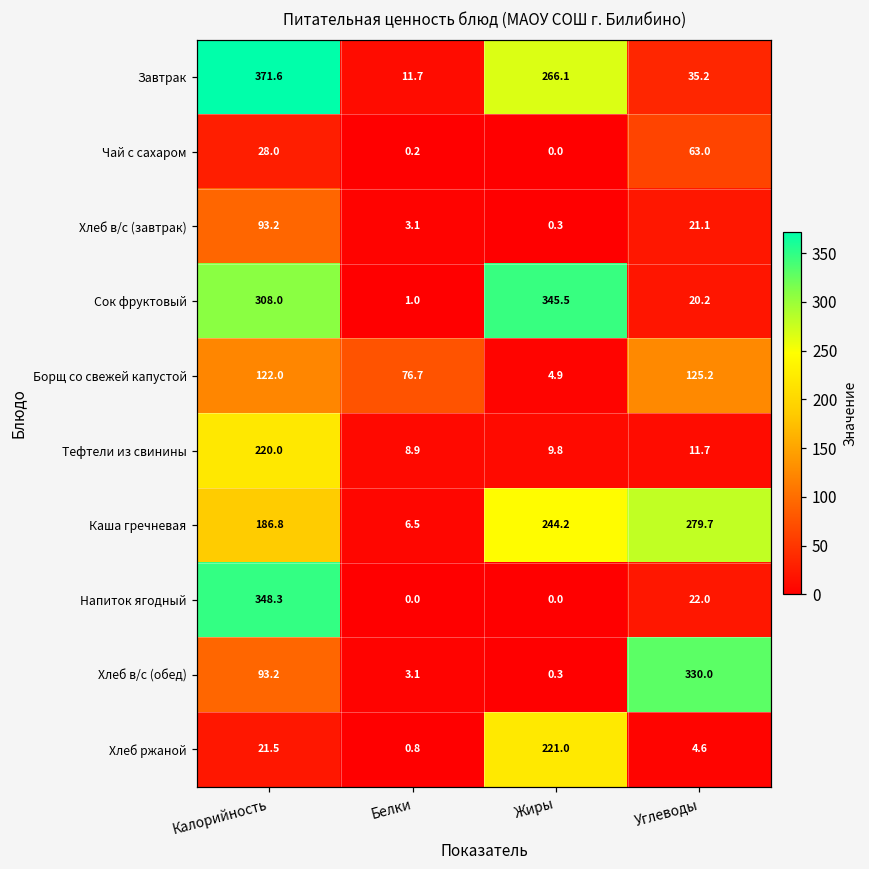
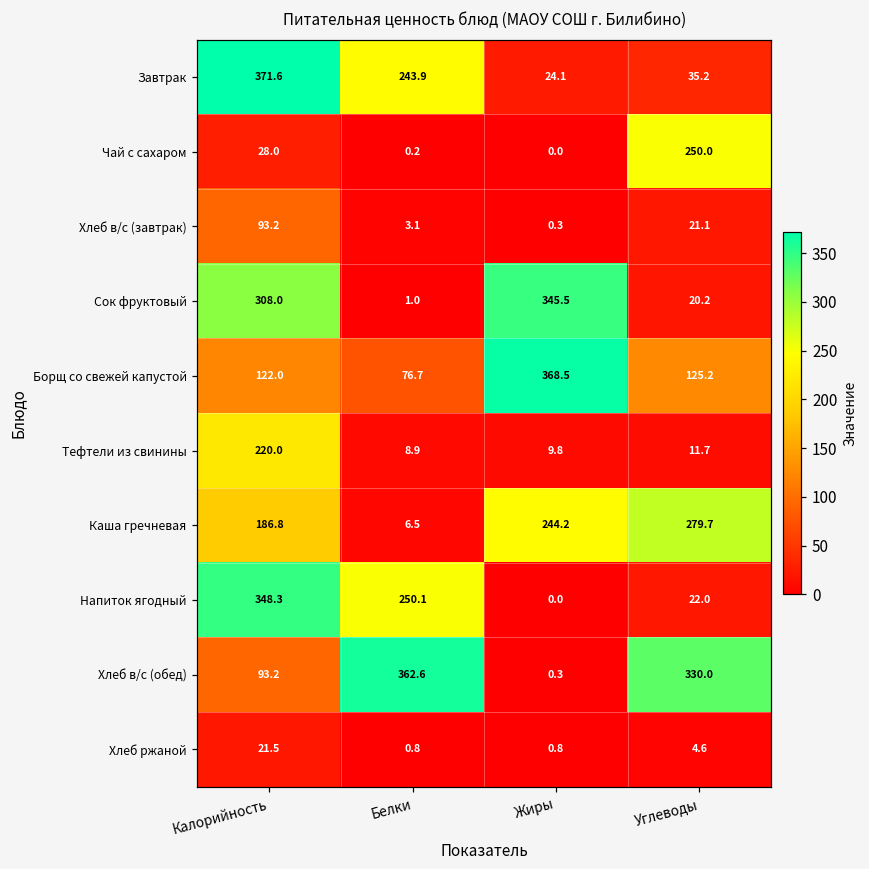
Завтрак, Белки: 11.7 -> 243.9
Завтрак, Жиры: 266.1 -> 24.1
Чай с сахаром, Углеводы: 63.0 -> 250.0
Борщ со свежей капустой, Жиры: 4.9 -> 368.5
Напиток ягодный, Белки: 0.0 -> 250.1
Хлеб в/с (обед), Белки: 3.1 -> 362.6
Хлеб ржаной, Жиры: 221.0 -> 0.8
